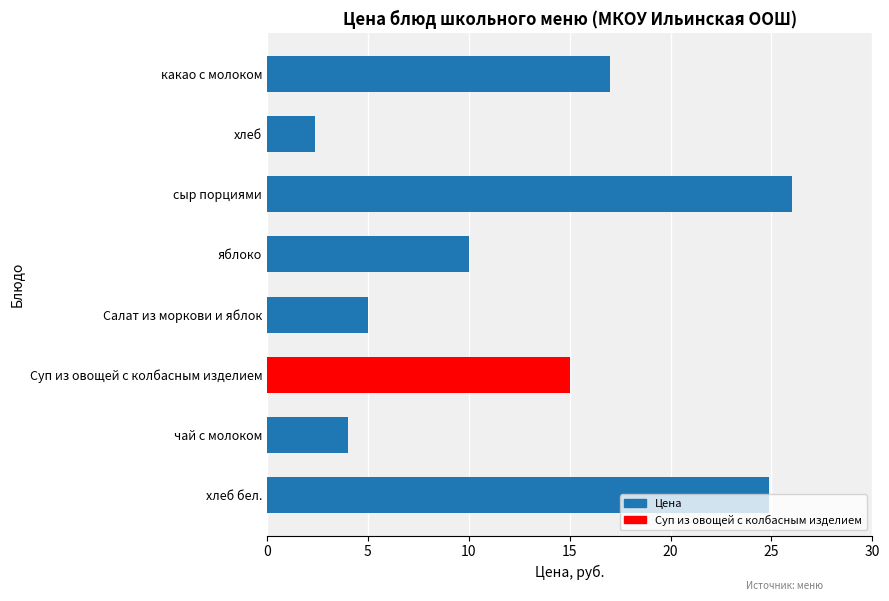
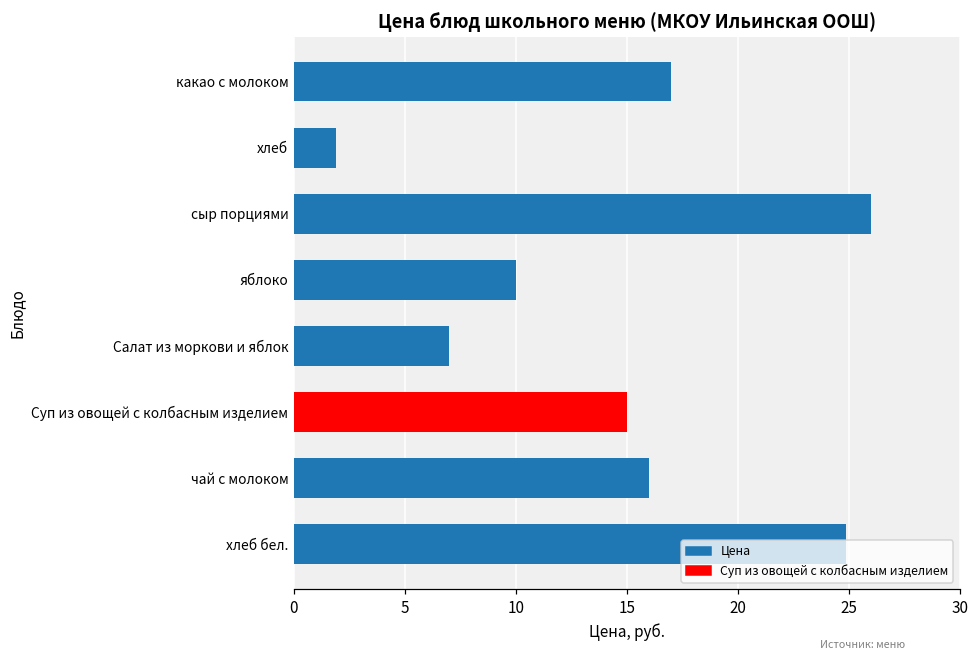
хлеб: 2.4 -> 1.9
Салат из моркови и яблок: 5 -> 7
чай с молоком: 4 -> 16
